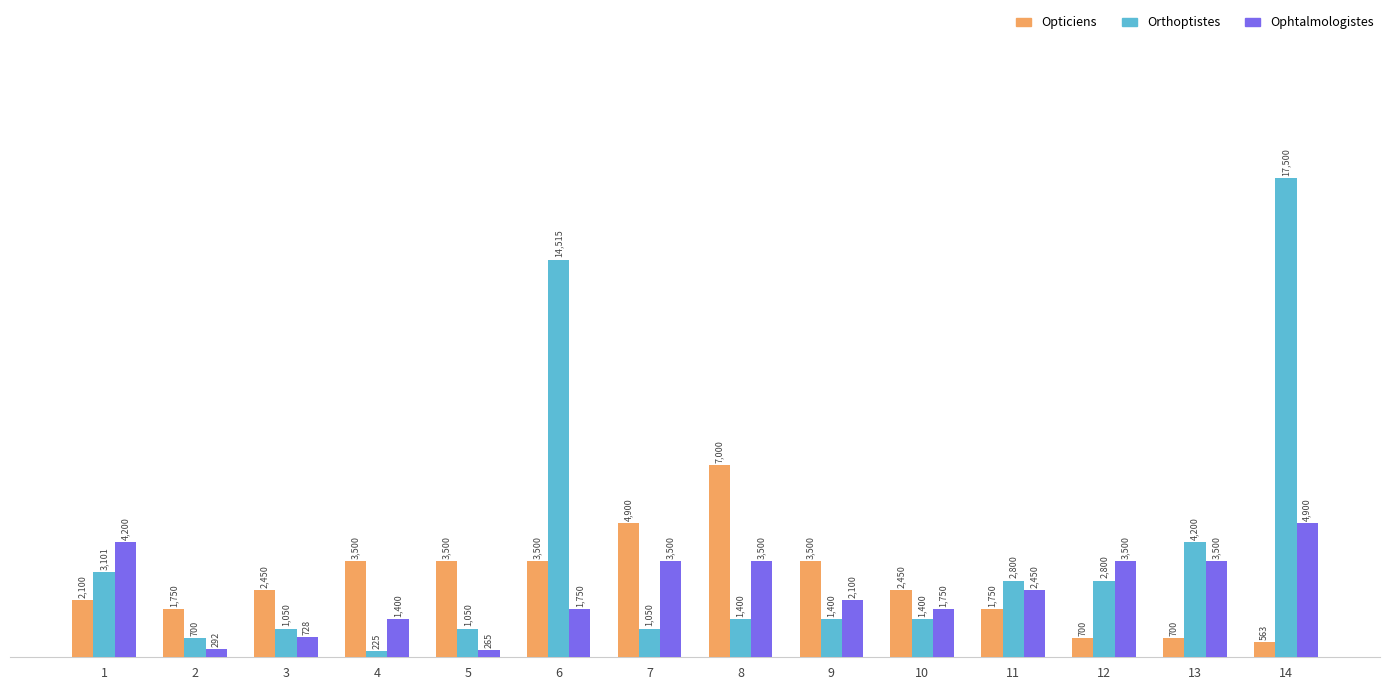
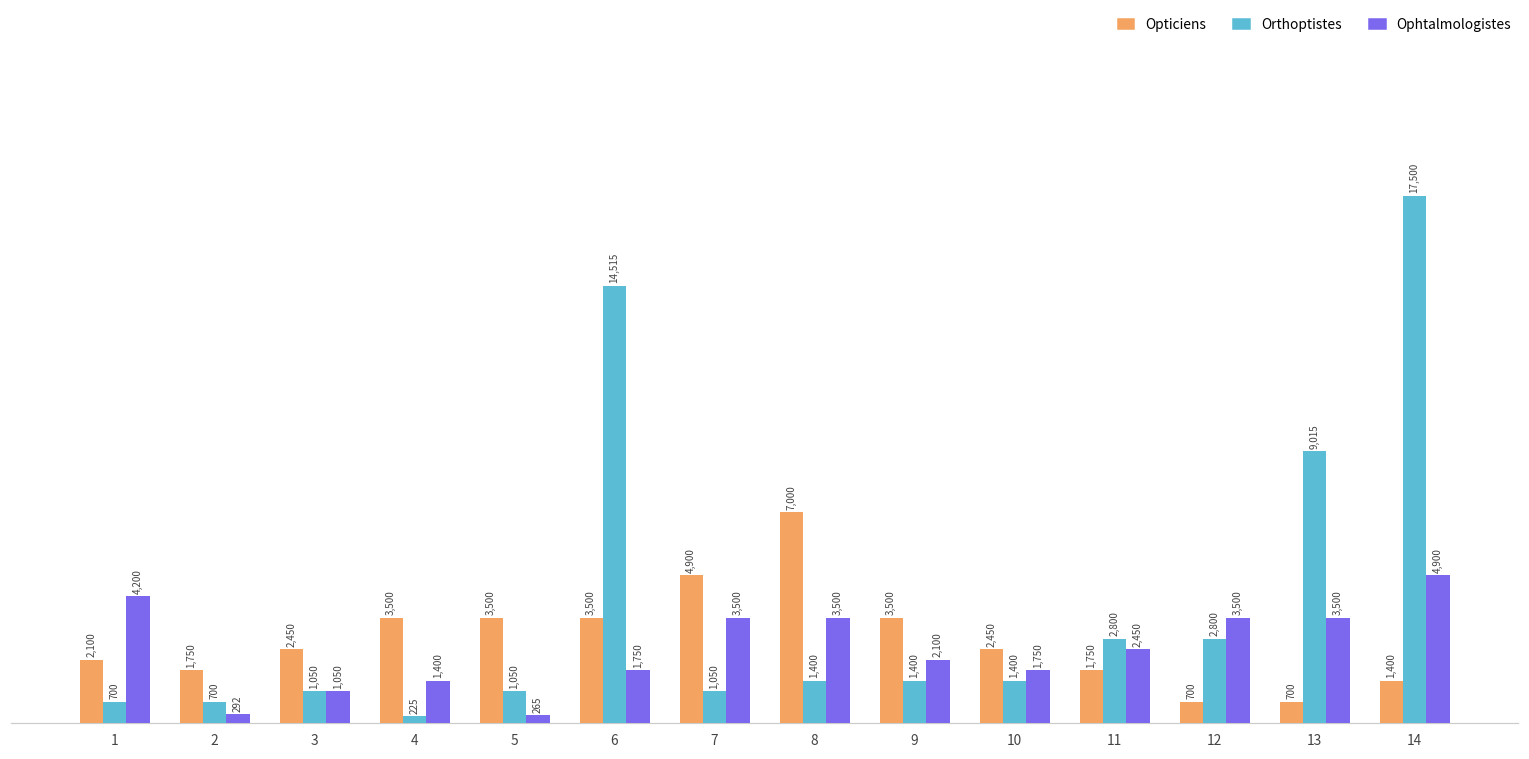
Orthoptistes, 1: 3,101 -> 700
Ophtalmologistes, 3: 728 -> 1,050
Orthoptistes, 13: 4,200 -> 9,015
Opticiens, 14: 563 -> 1,400
